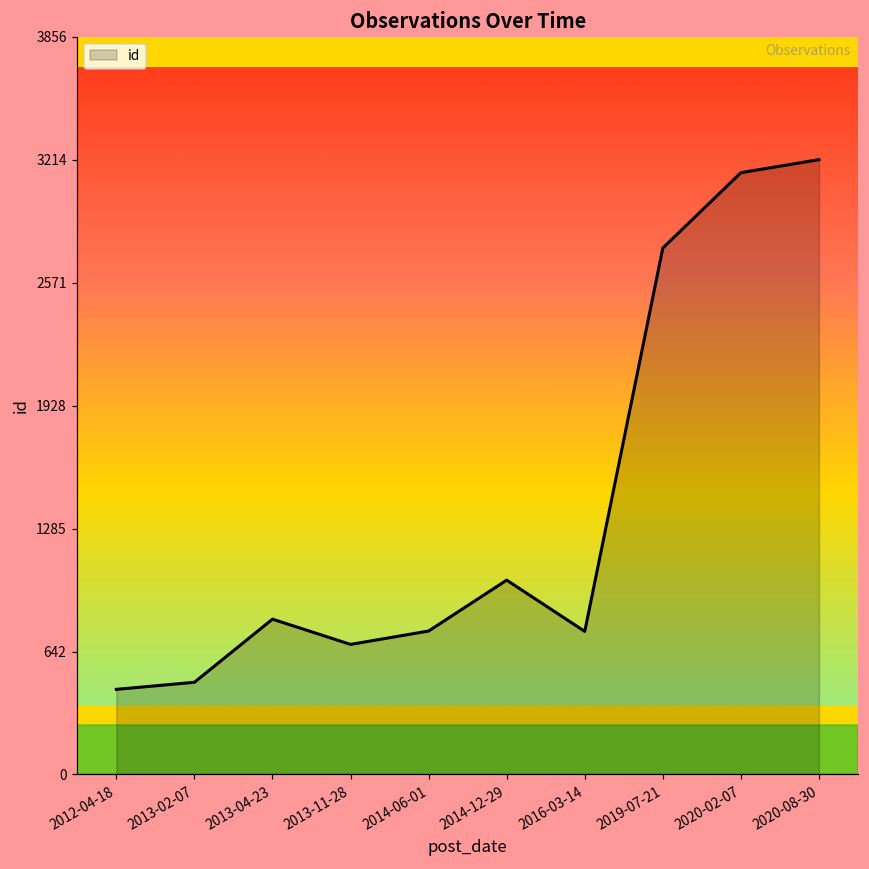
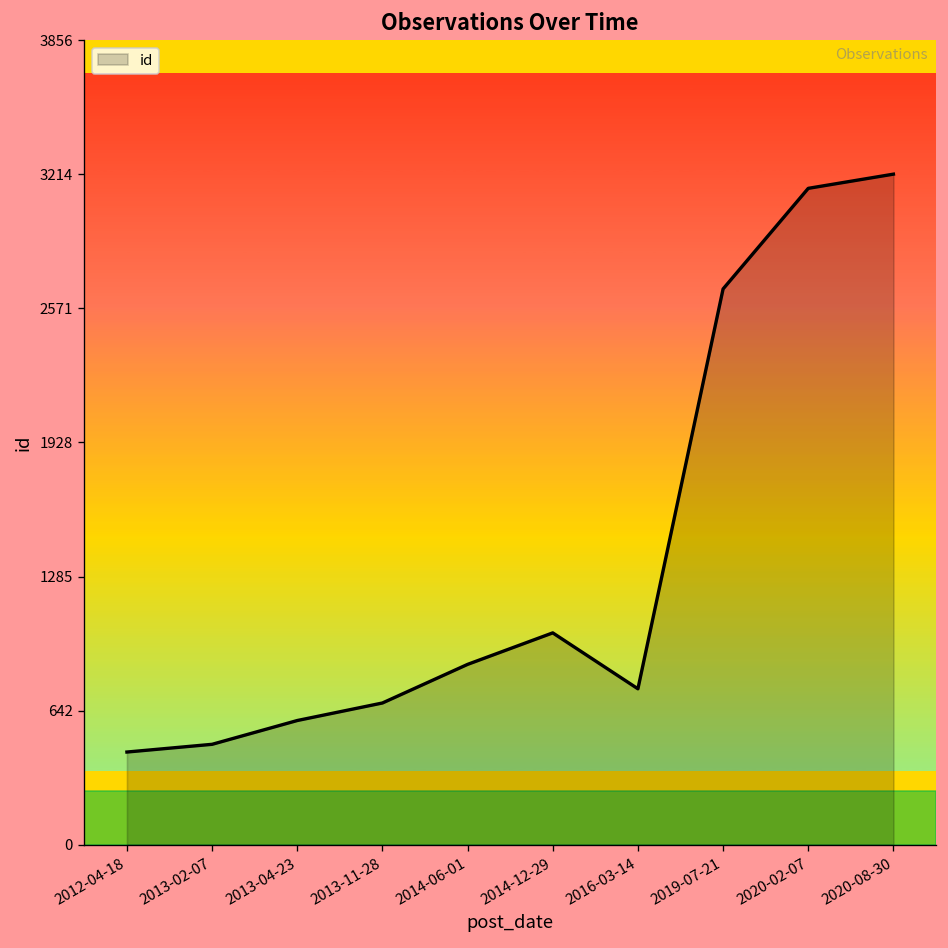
2013-04-23: 810 -> 600
2014-06-01: 750 -> 870
2019-07-21: 2750 -> 2660
